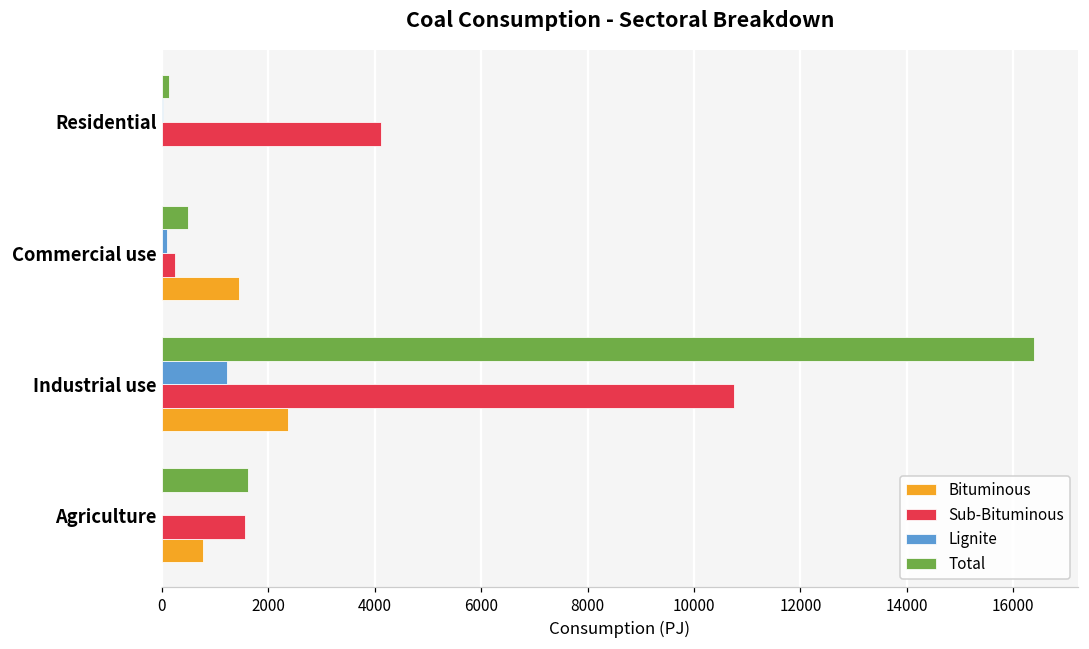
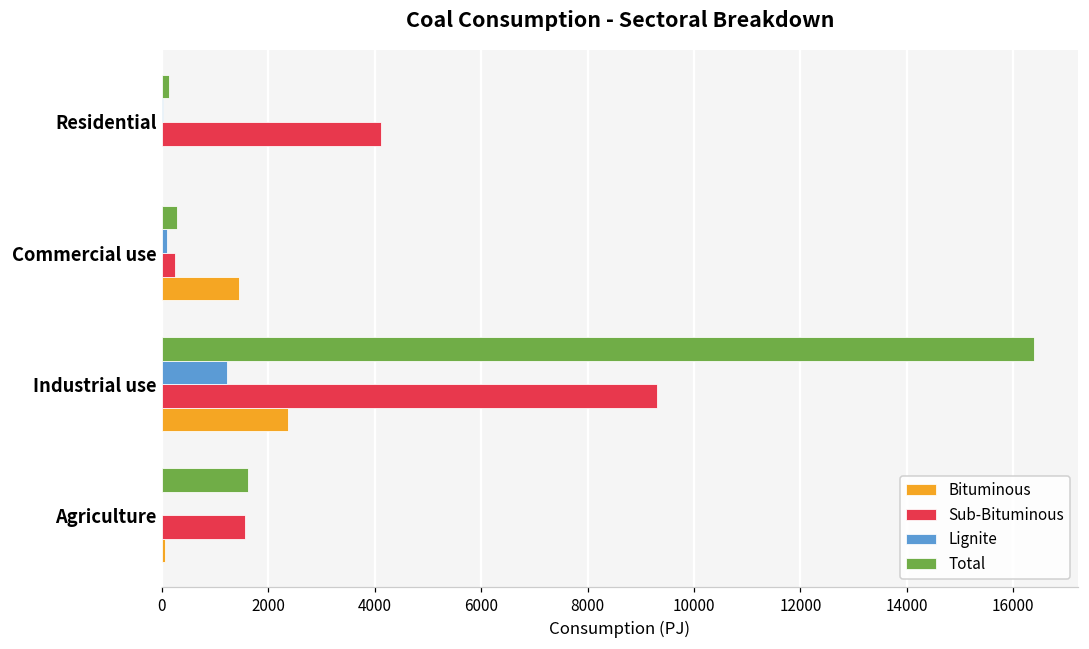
Total, Commercial use: 500 -> 300
Sub-Bituminous, Industrial use: 10800 -> 9300
Bituminous, Agriculture: 800 -> 100
